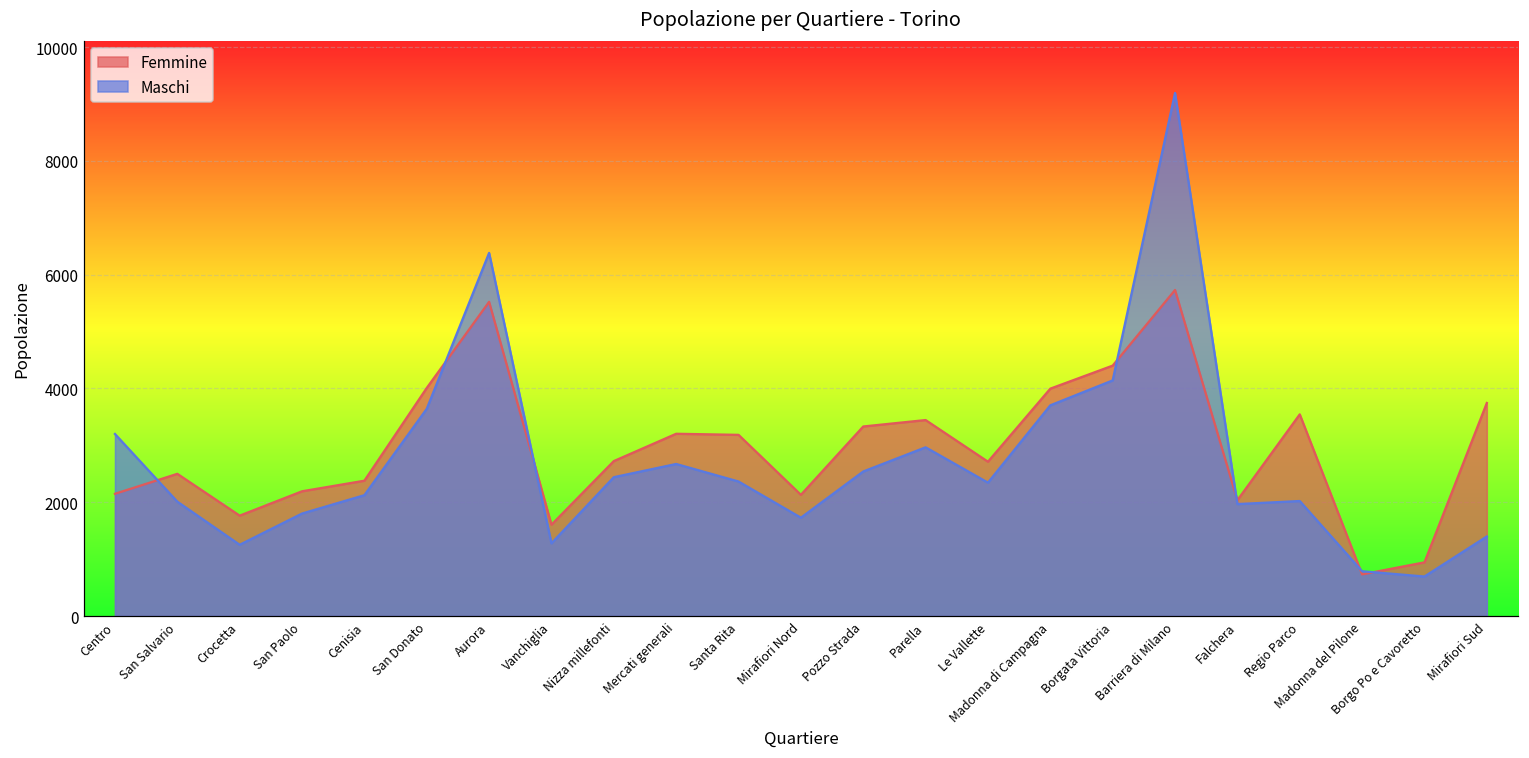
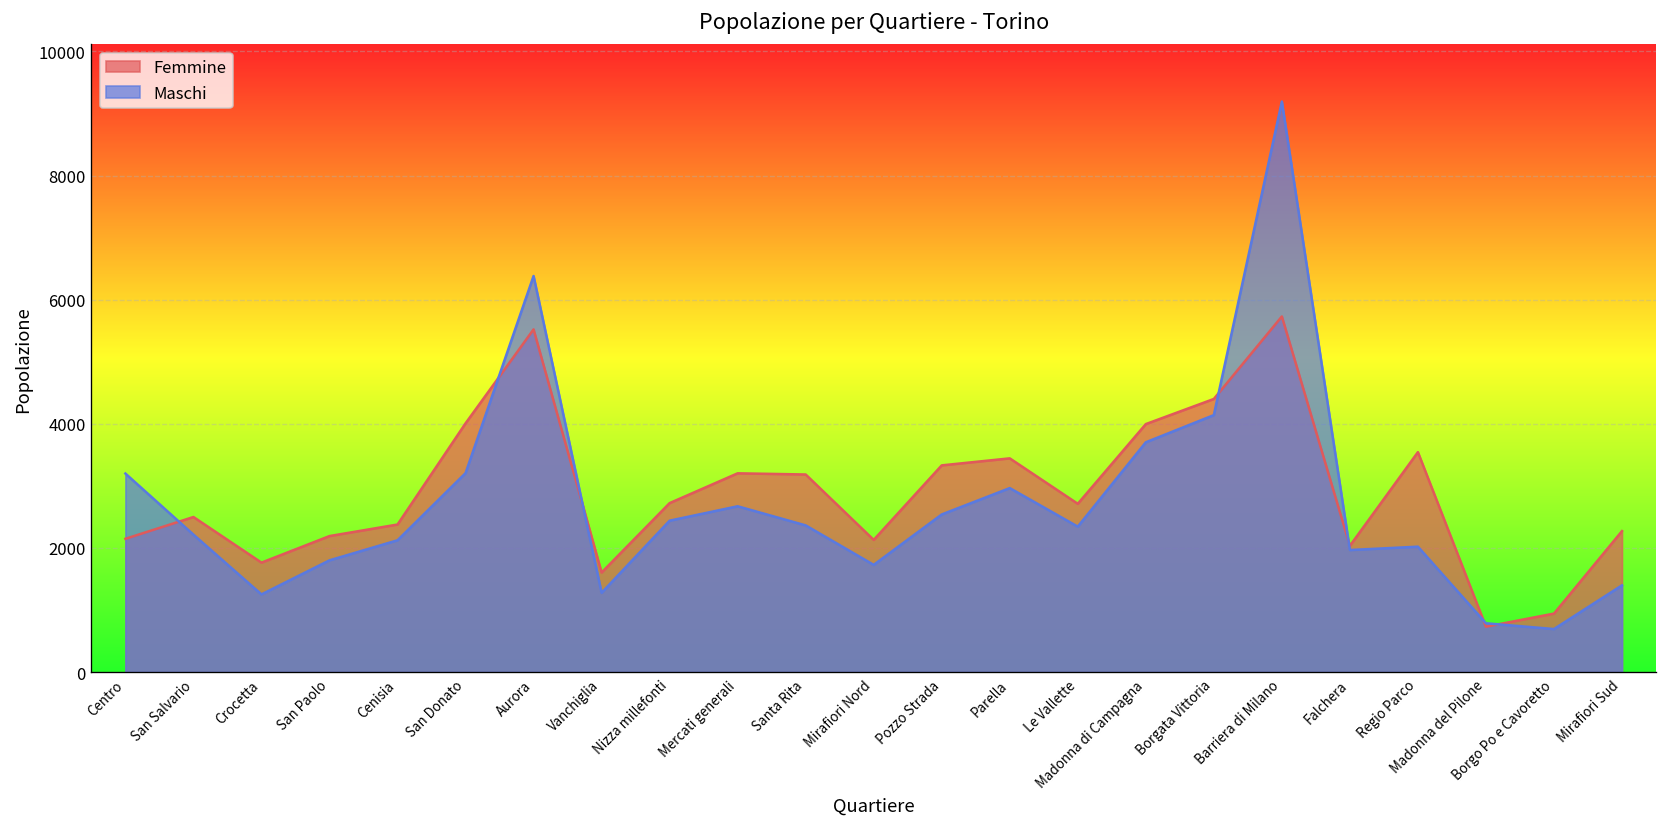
Maschi, San Salvario: 2000 -> 2200
Maschi, San Donato: 3600 -> 3200
Femmine, Mirafiori Sud: 3700 -> 2300
